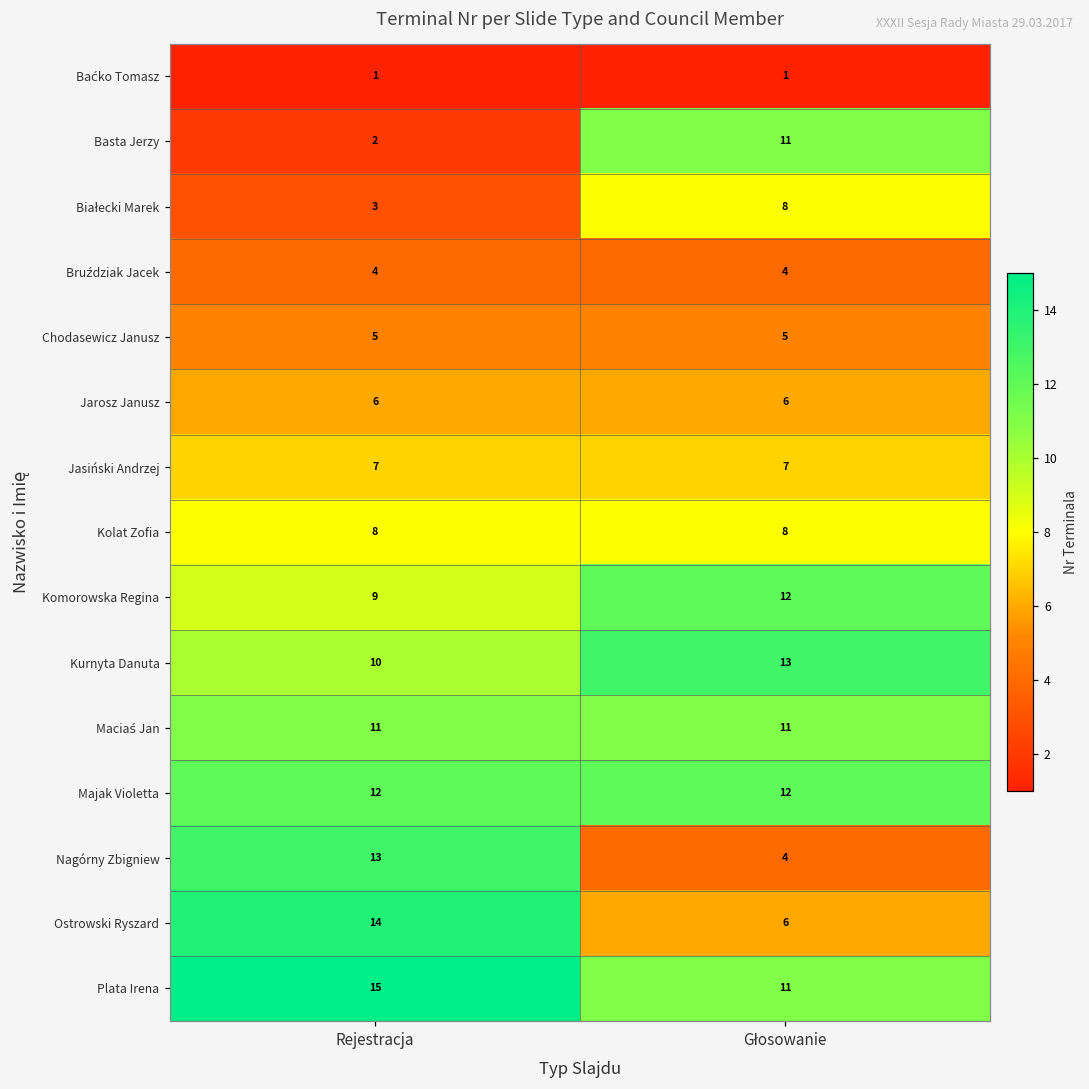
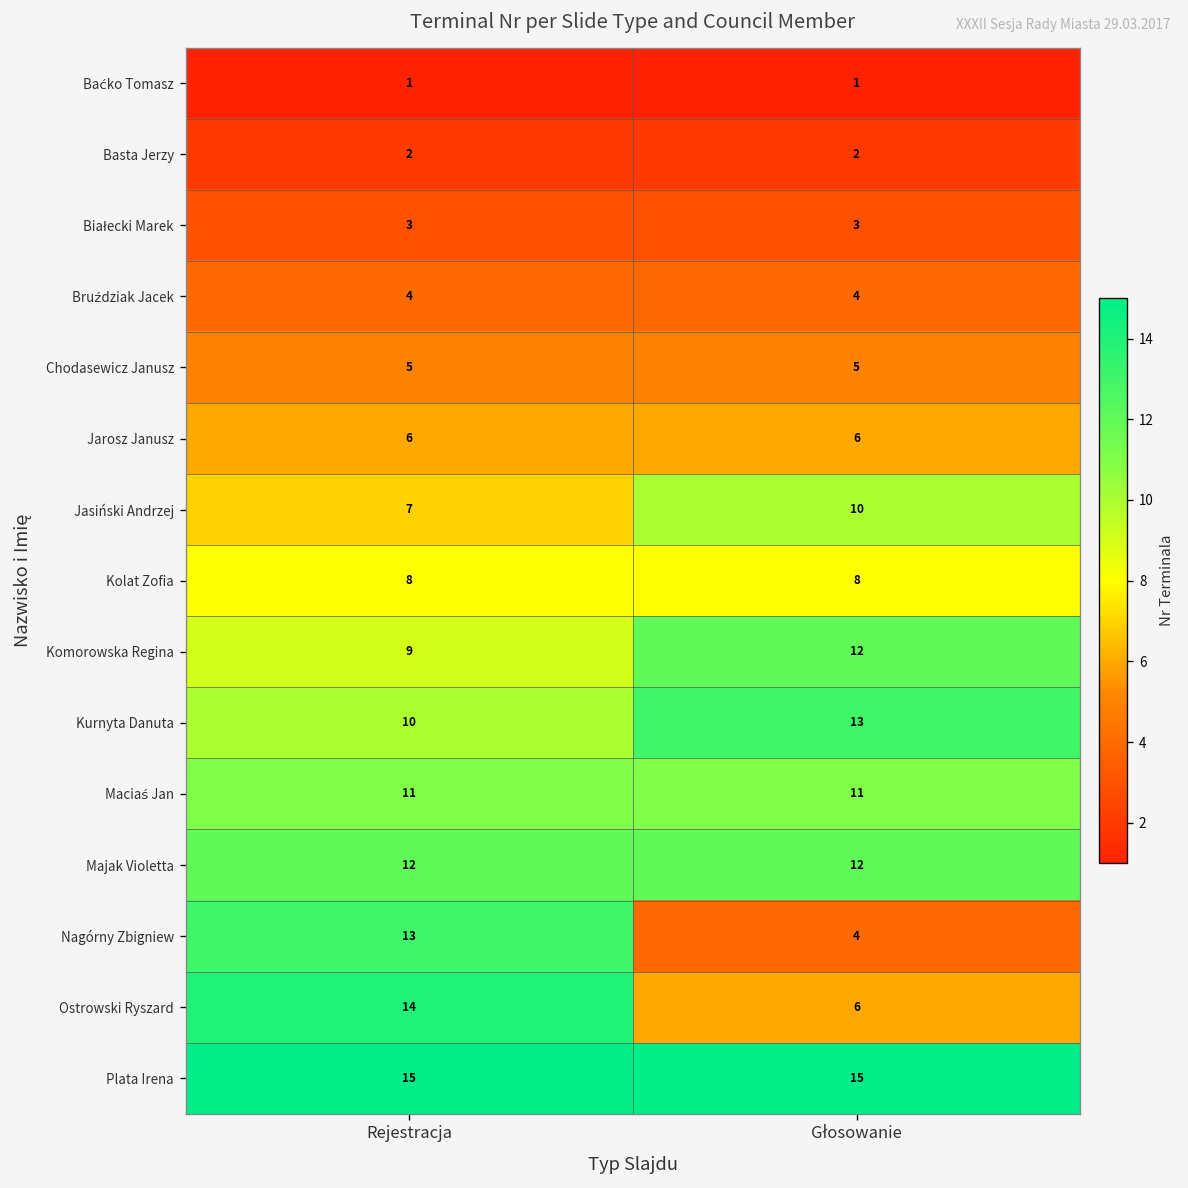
Basta Jerzy, Głosowanie: 11 -> 2
Białecki Marek, Głosowanie: 8 -> 3
Jasiński Andrzej, Głosowanie: 7 -> 10
Plata Irena, Głosowanie: 11 -> 15
